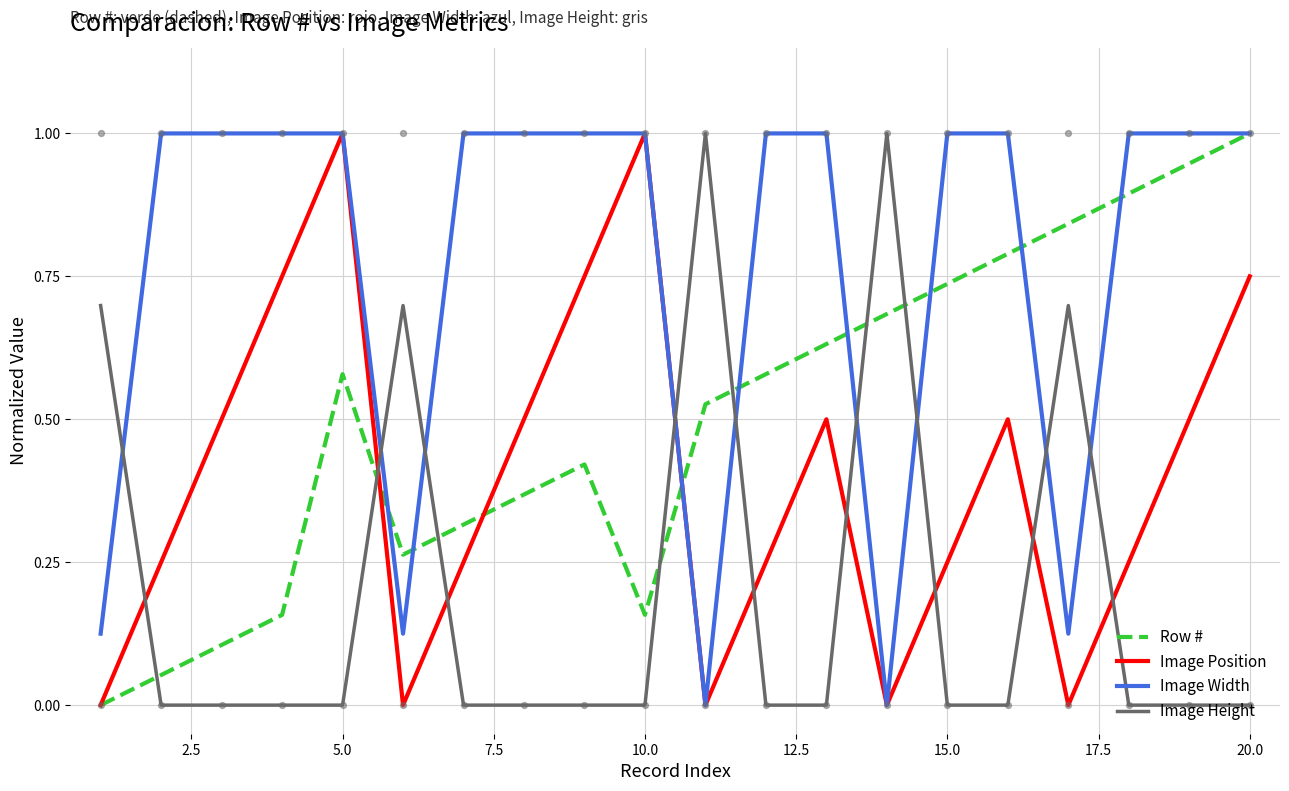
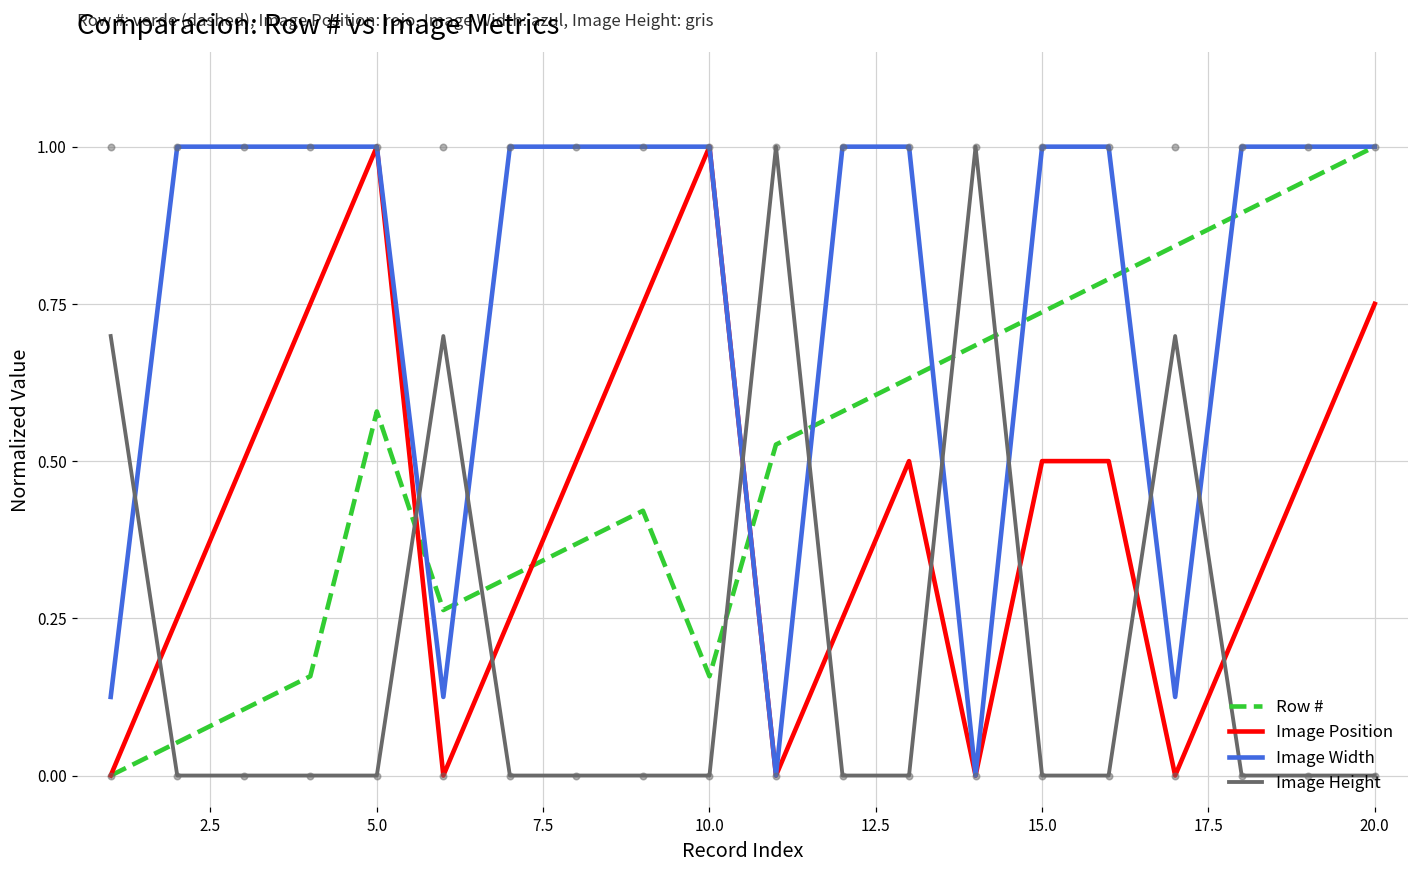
Image Position, 15.0: 0.25 -> 0.50
